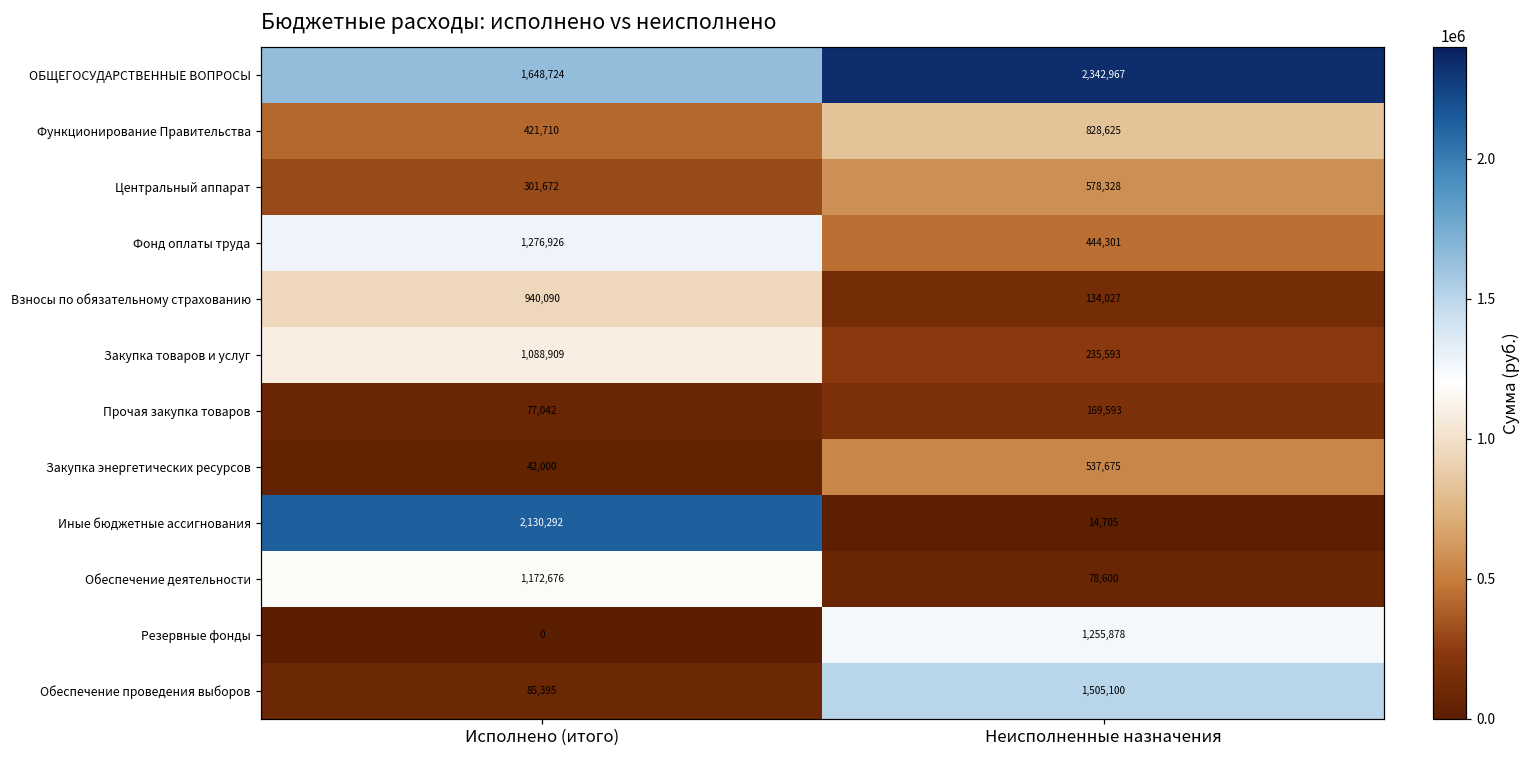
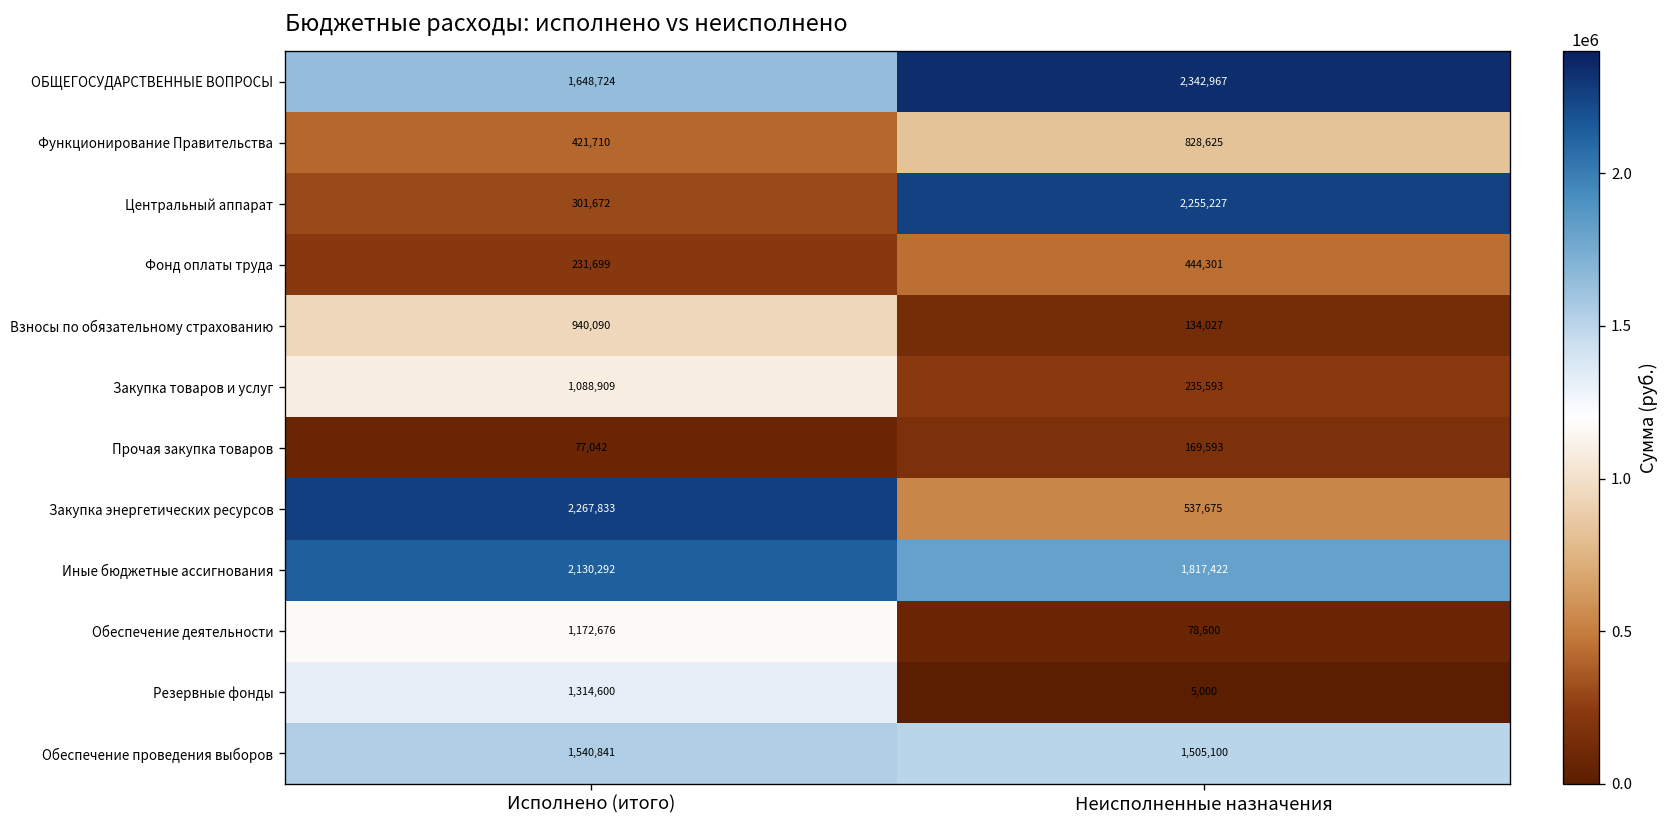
Центральный аппарат, Неисполненные назначения: 578,328 -> 2,255,227
Фонд оплаты труда, Исполнено (итого): 1,276,926 -> 231,699
Закупка энергетических ресурсов, Исполнено (итого): 42,000 -> 2,267,833
Иные бюджетные ассигнования, Неисполненные назначения: 14,705 -> 1,817,422
Резервные фонды, Исполнено (итого): 0 -> 1,314,600
Резервные фонды, Неисполненные назначения: 1,255,878 -> 5,000
Обеспечение проведения выборов, Исполнено (итого): 85,395 -> 1,540,841
